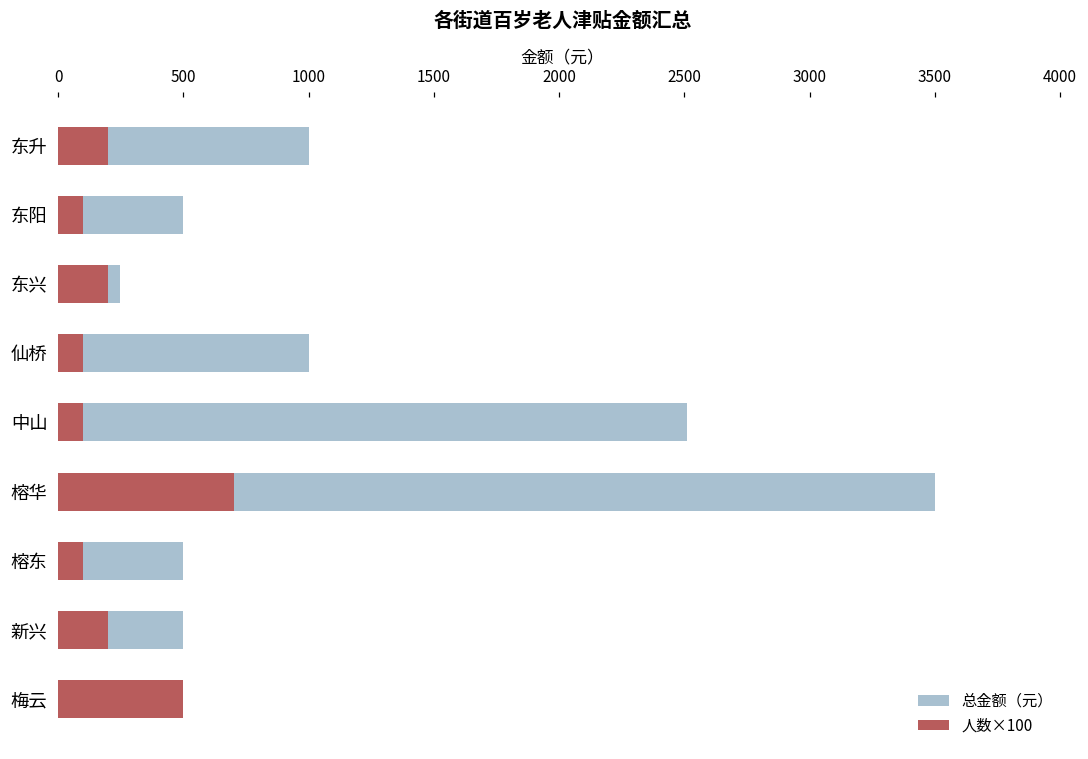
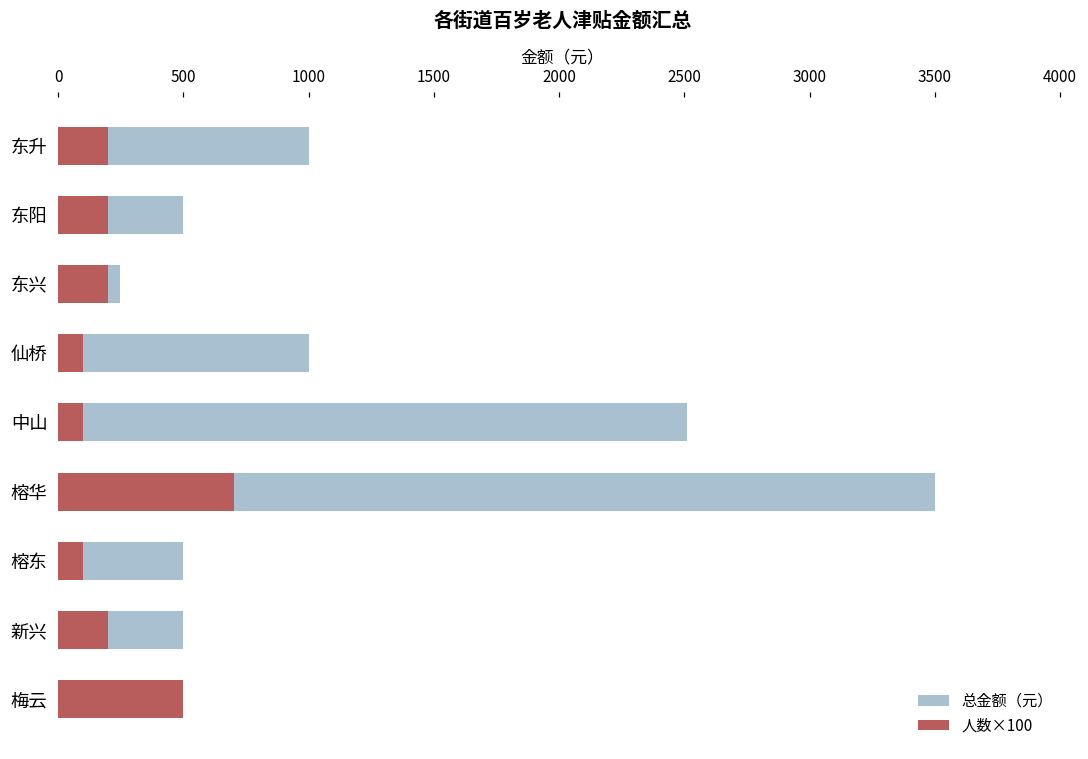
人数×100, 东阳: 100 -> 200
